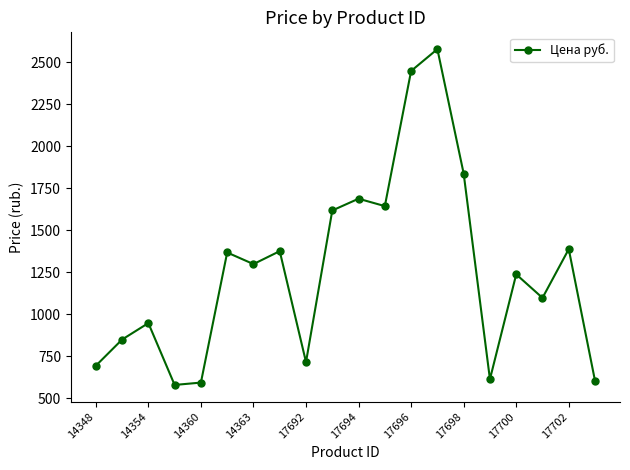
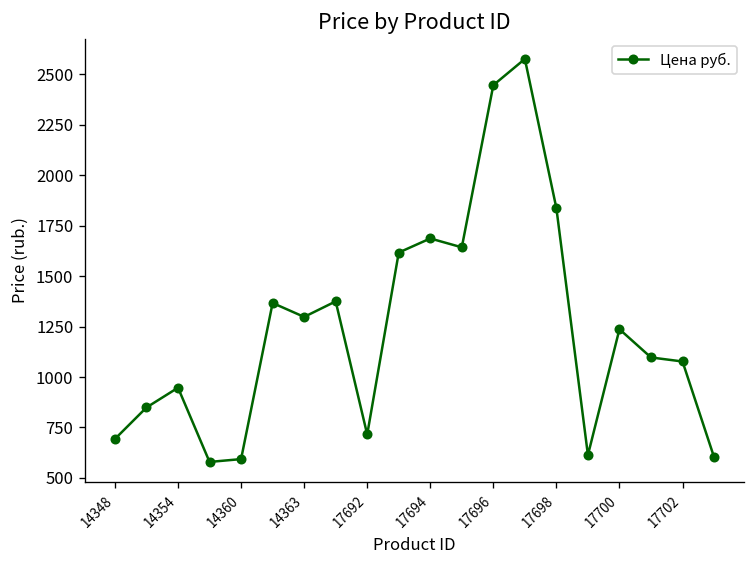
17702: 1390 -> 1080
